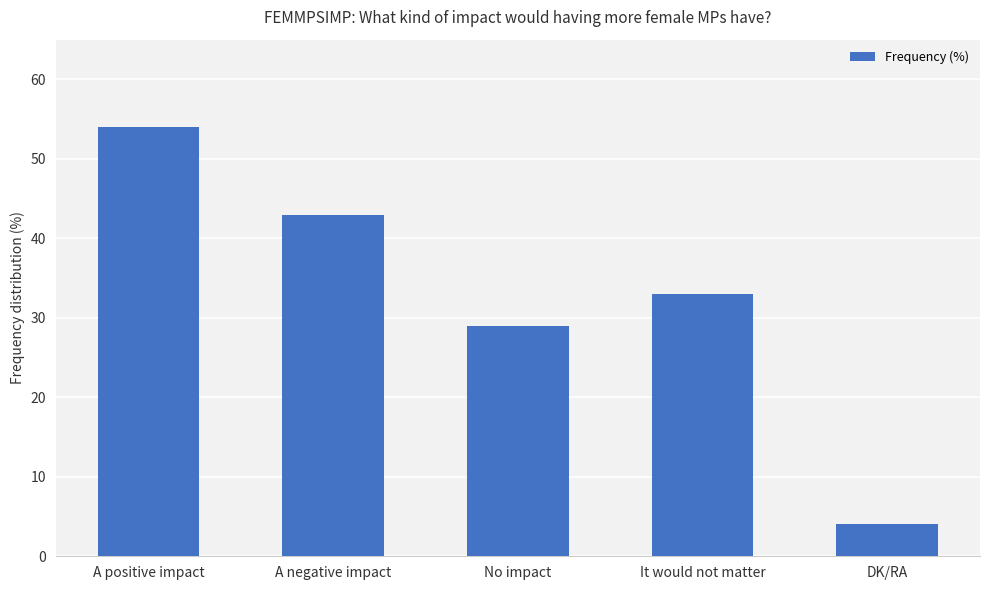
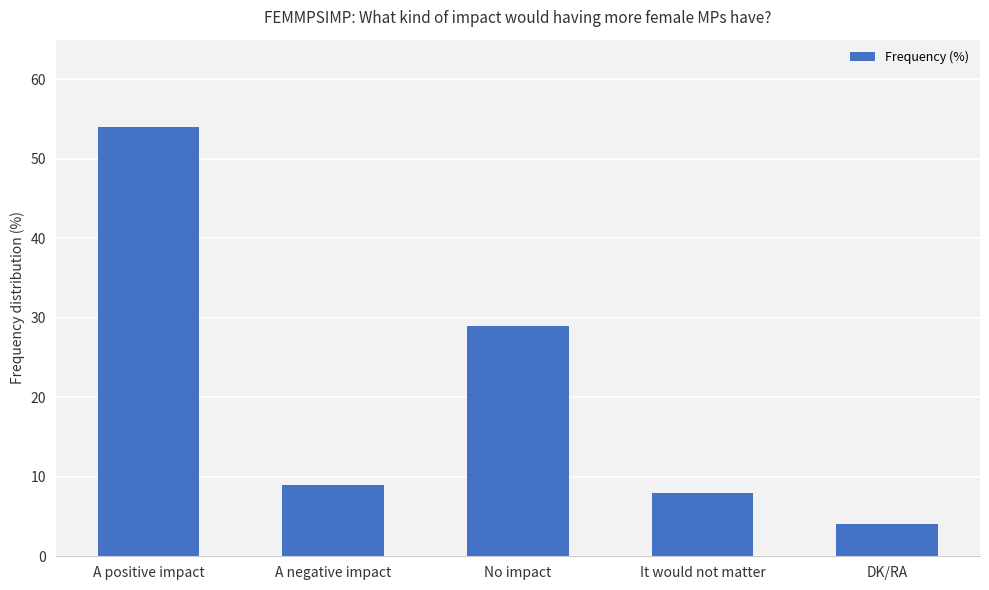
A negative impact: 43 -> 9
It would not matter: 33 -> 8
